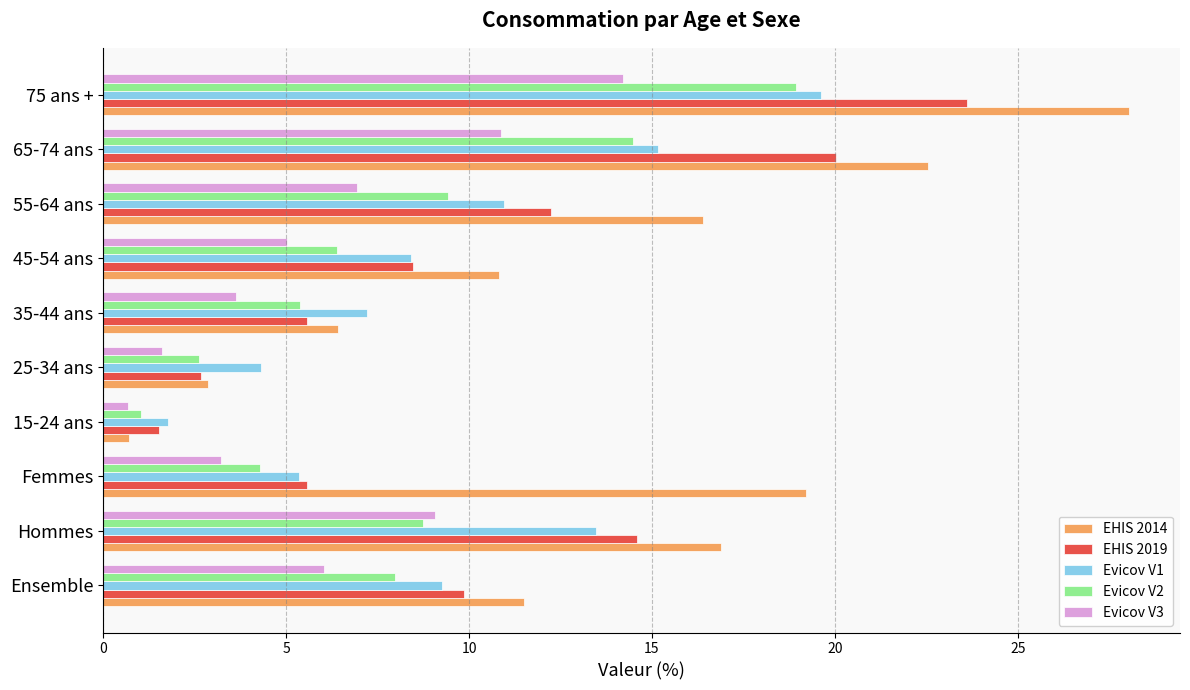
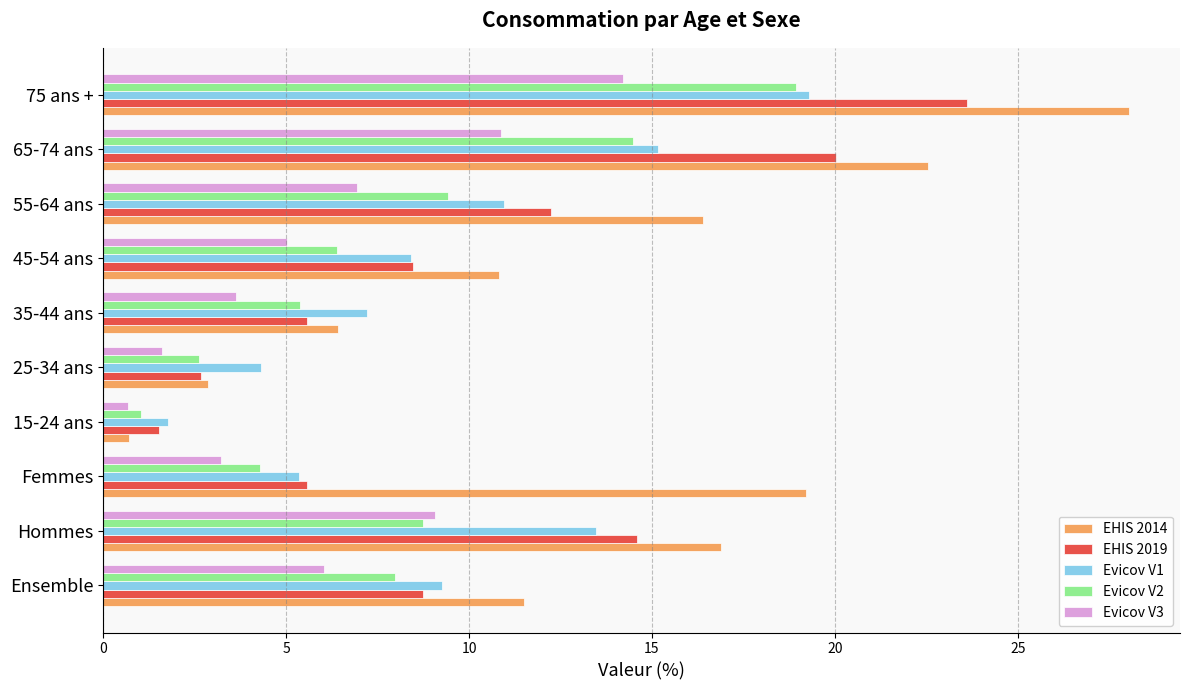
Evicov V1, 75 ans +: 19.6 -> 19.3
EHIS 2019, Ensemble: 9.9 -> 8.7
